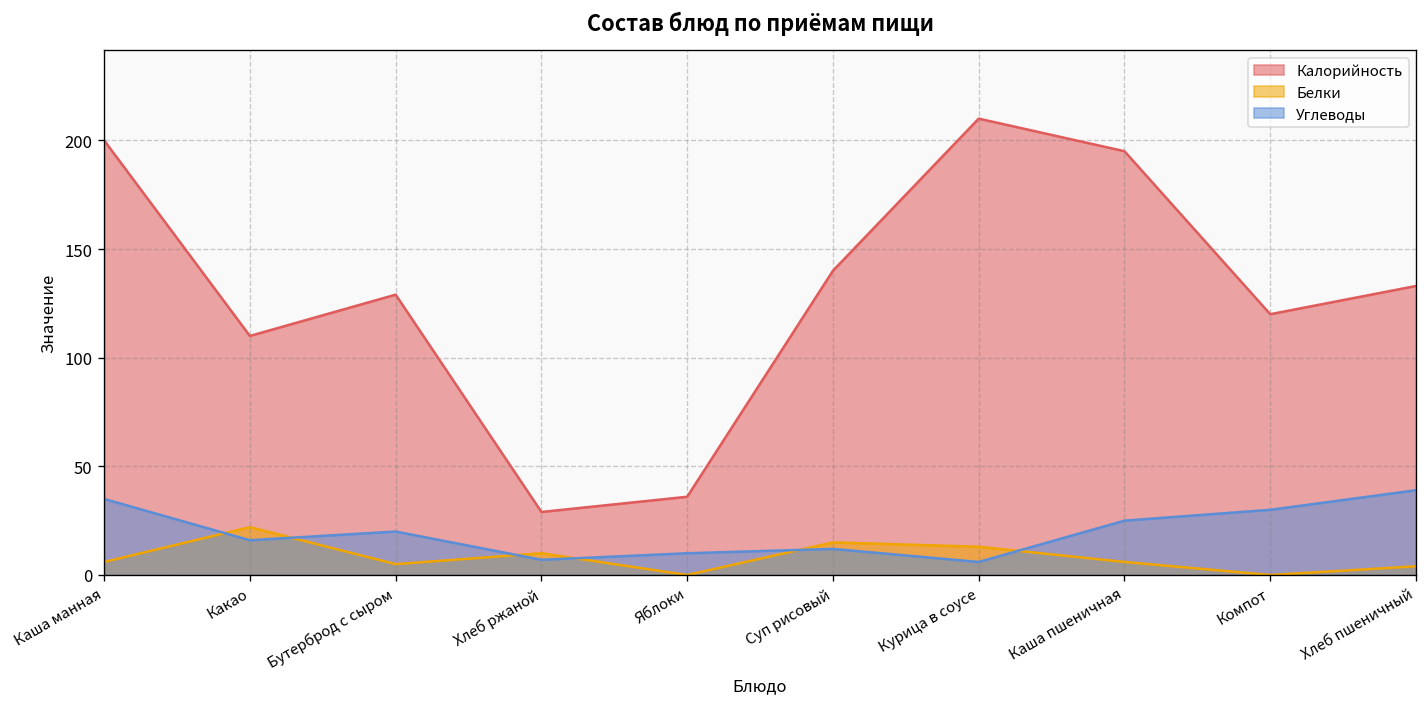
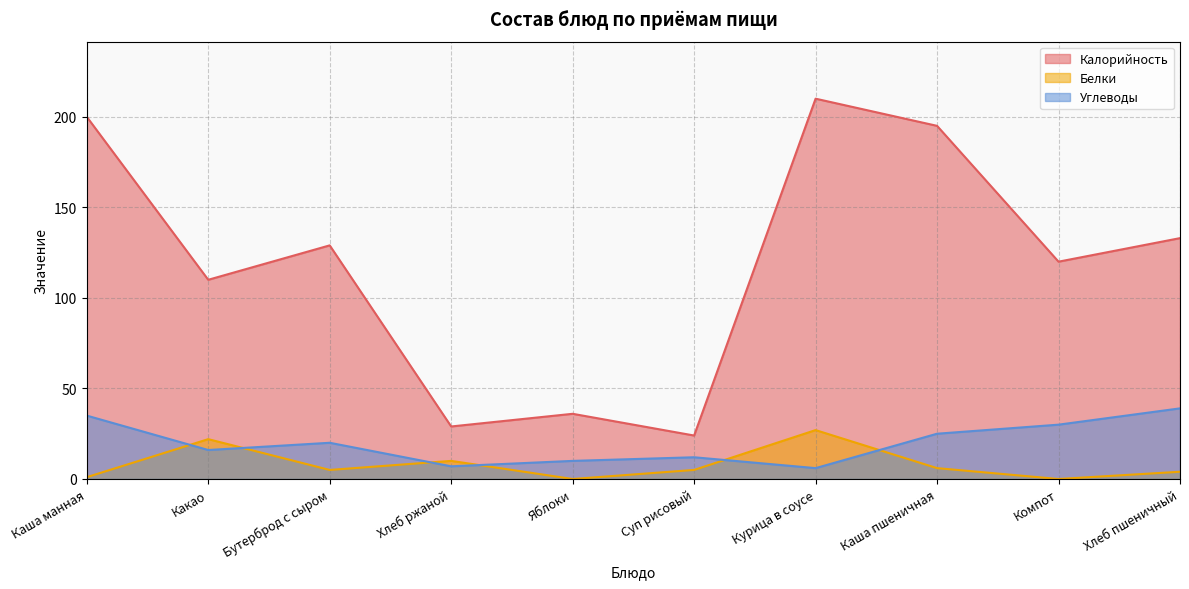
Белки, Каша манная: 6 -> 1
Калорийность, Суп рисовый: 140 -> 24
Белки, Суп рисовый: 15 -> 5
Белки, Курица в соусе: 13 -> 27
